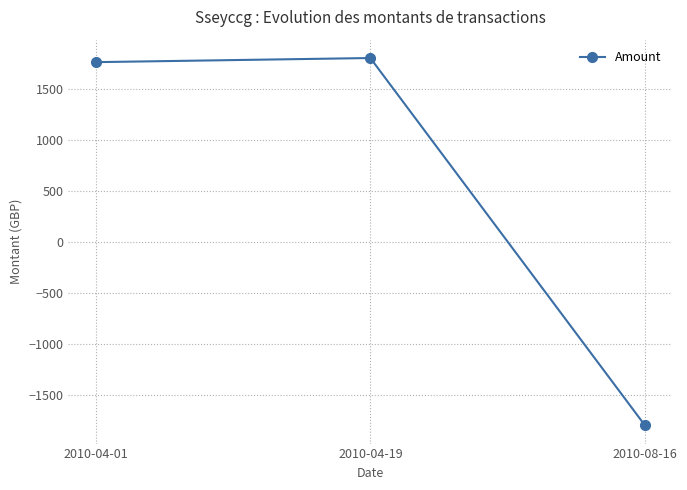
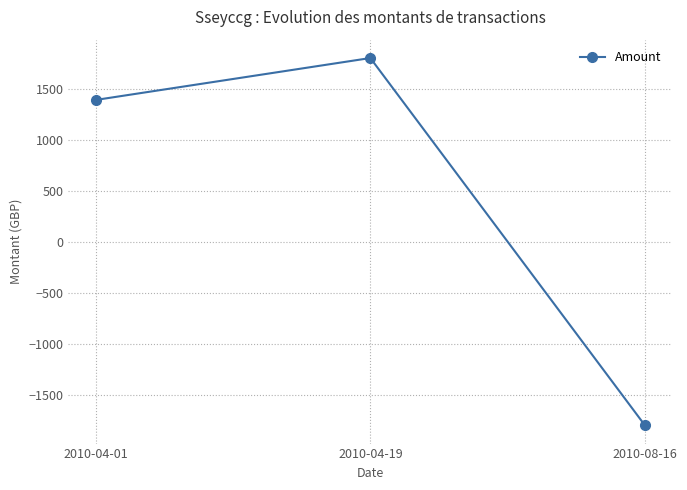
2010-04-01: 1760 -> 1390
